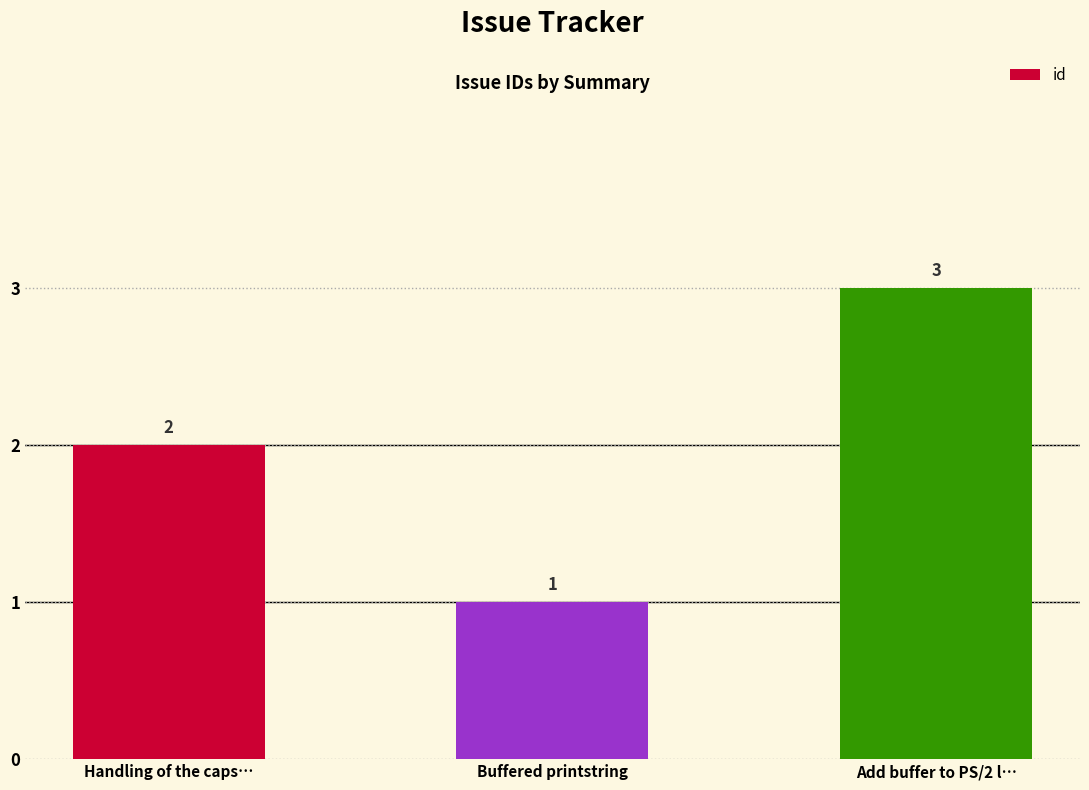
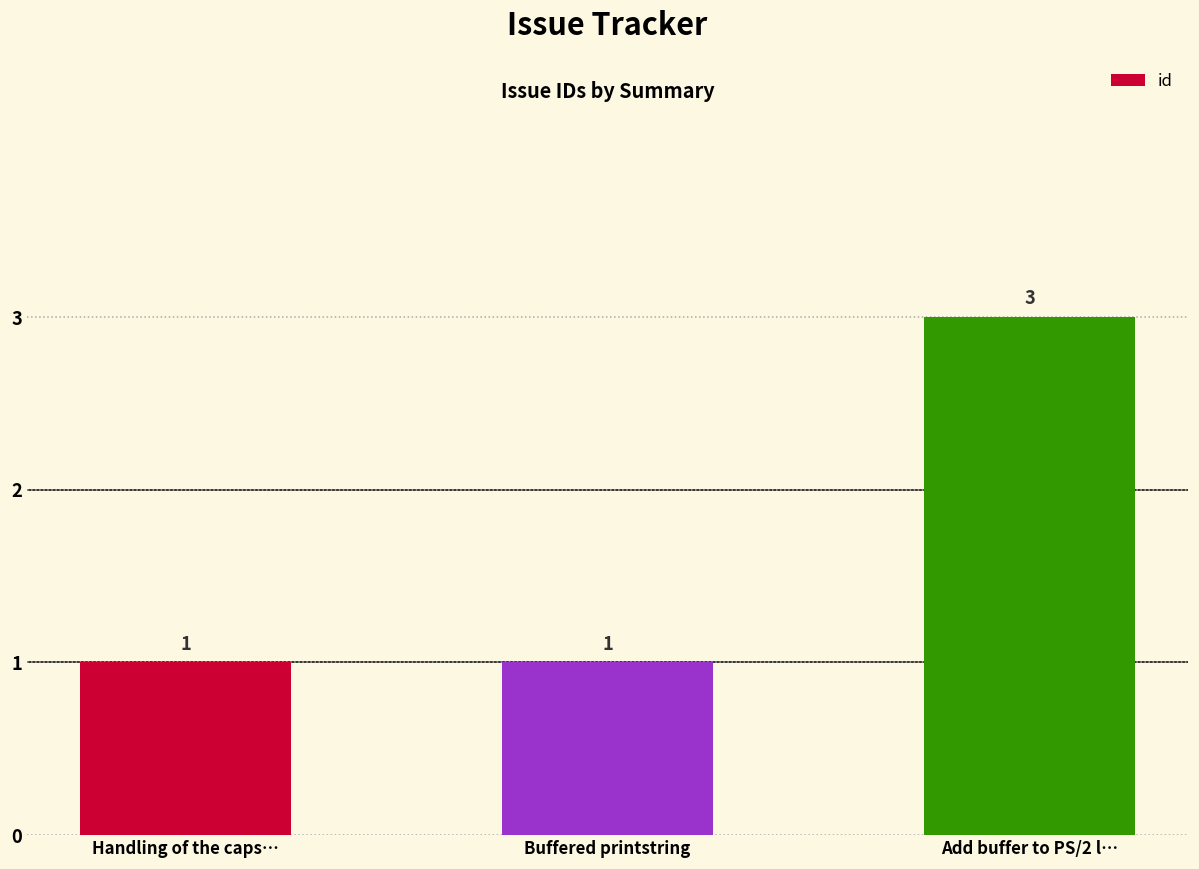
Handling of the caps…: 2 -> 1
